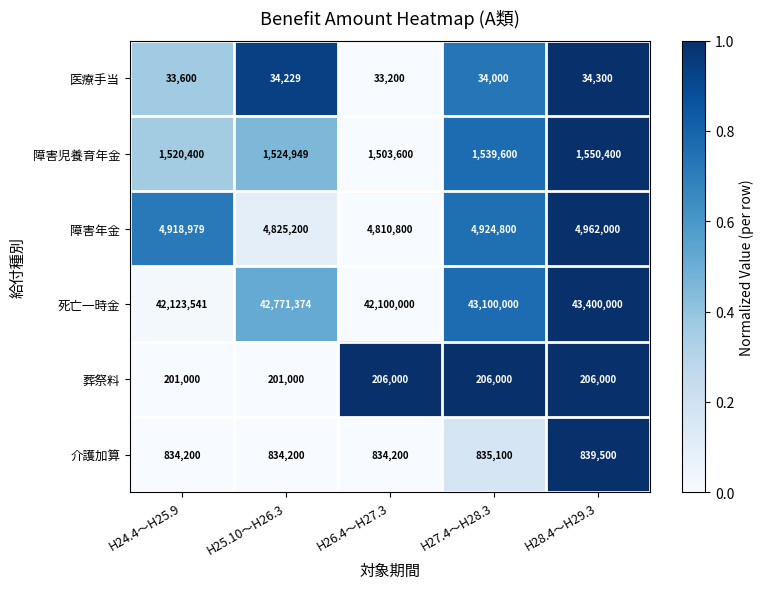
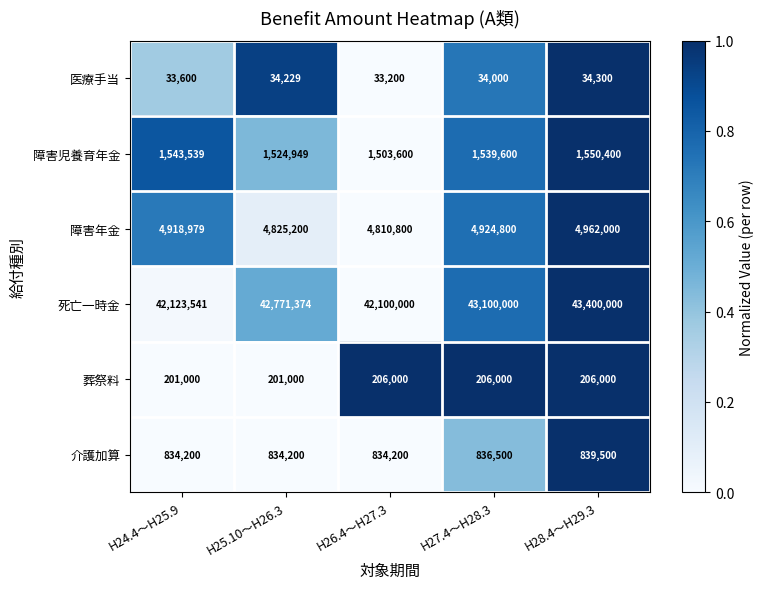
障害児養育年金, H24.4～H25.9: 1,520,400 -> 1,543,539
介護加算, H27.4～H28.3: 835,100 -> 836,500
